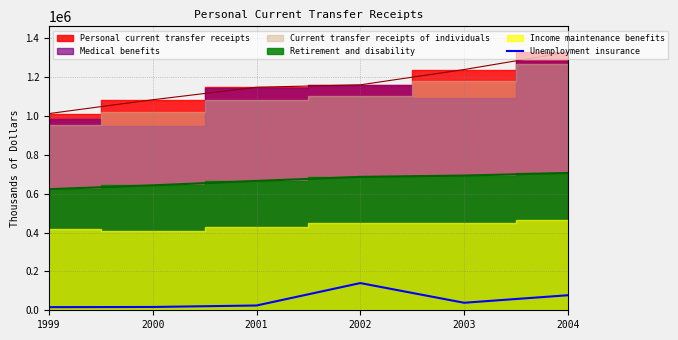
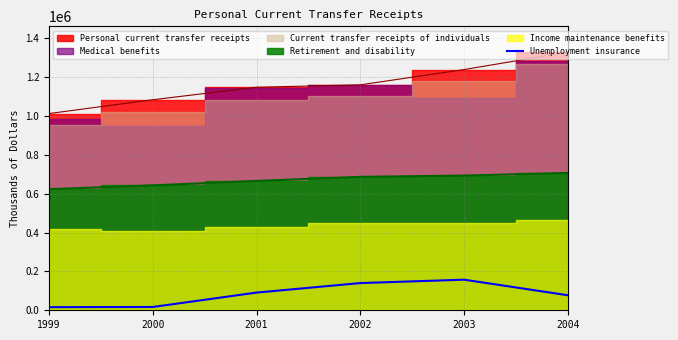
Unemployment insurance, 2001: 20000 -> 90000
Unemployment insurance, 2003: 40000 -> 160000
